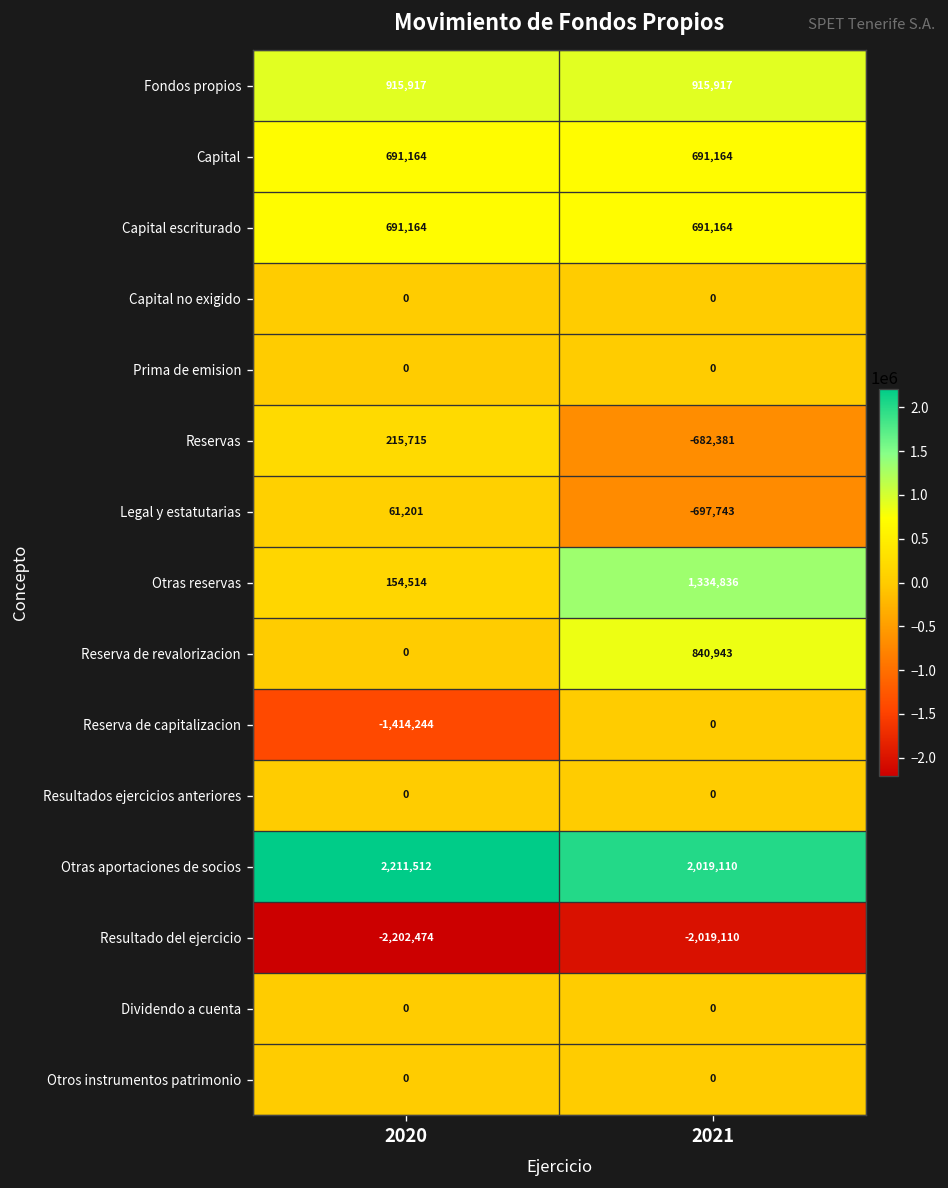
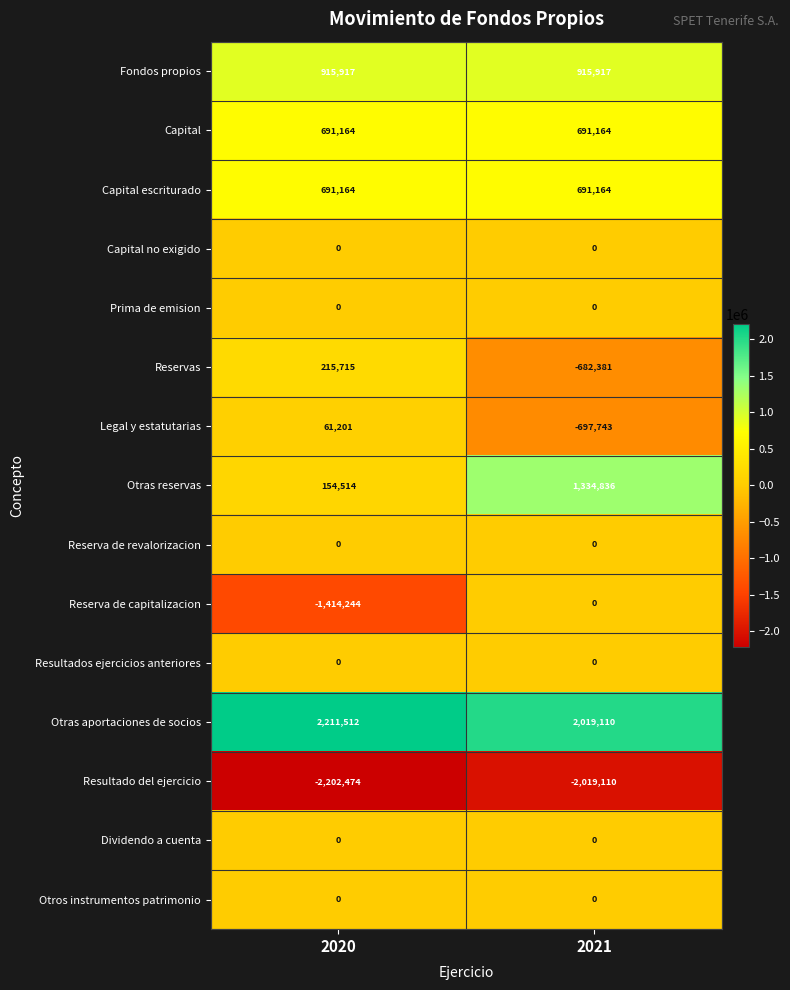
Reserva de revalorizacion, 2021: 840,943 -> 0
